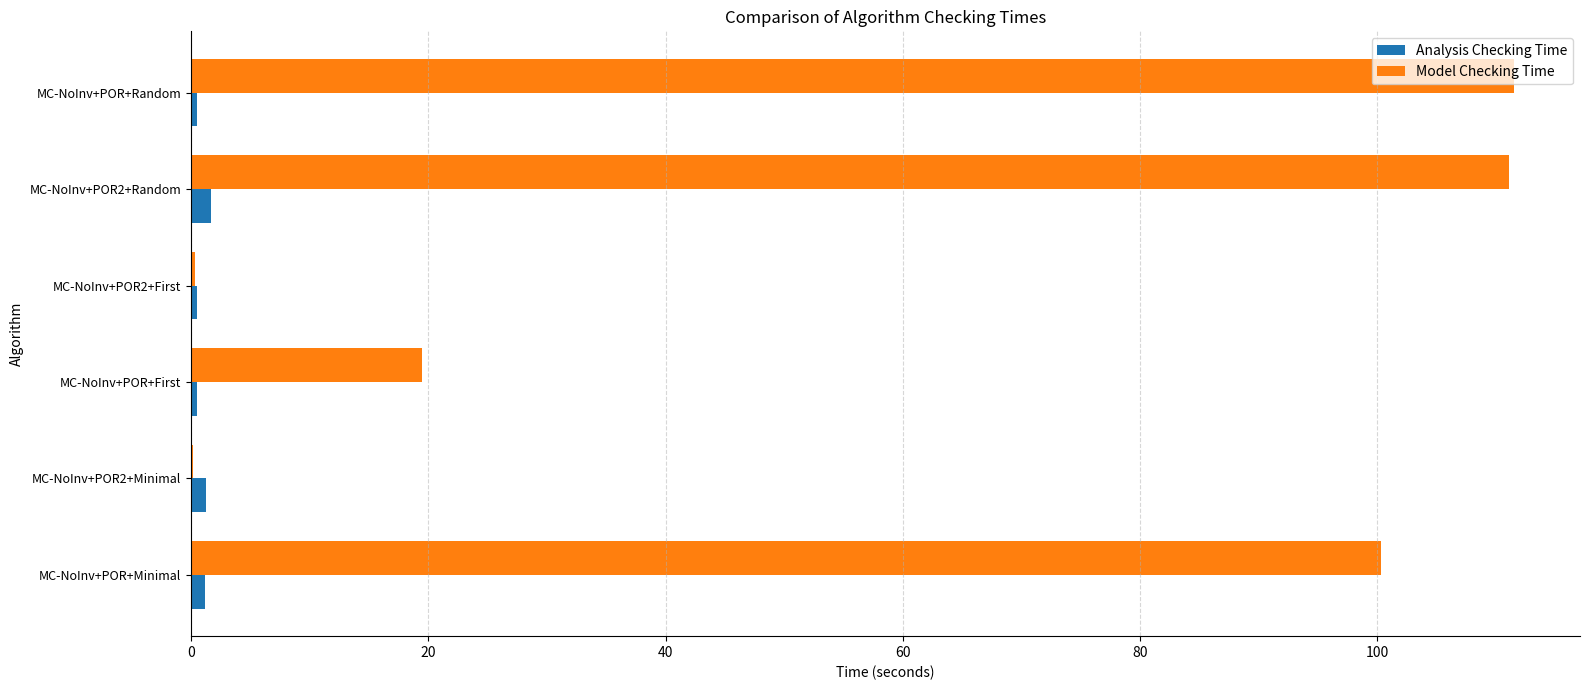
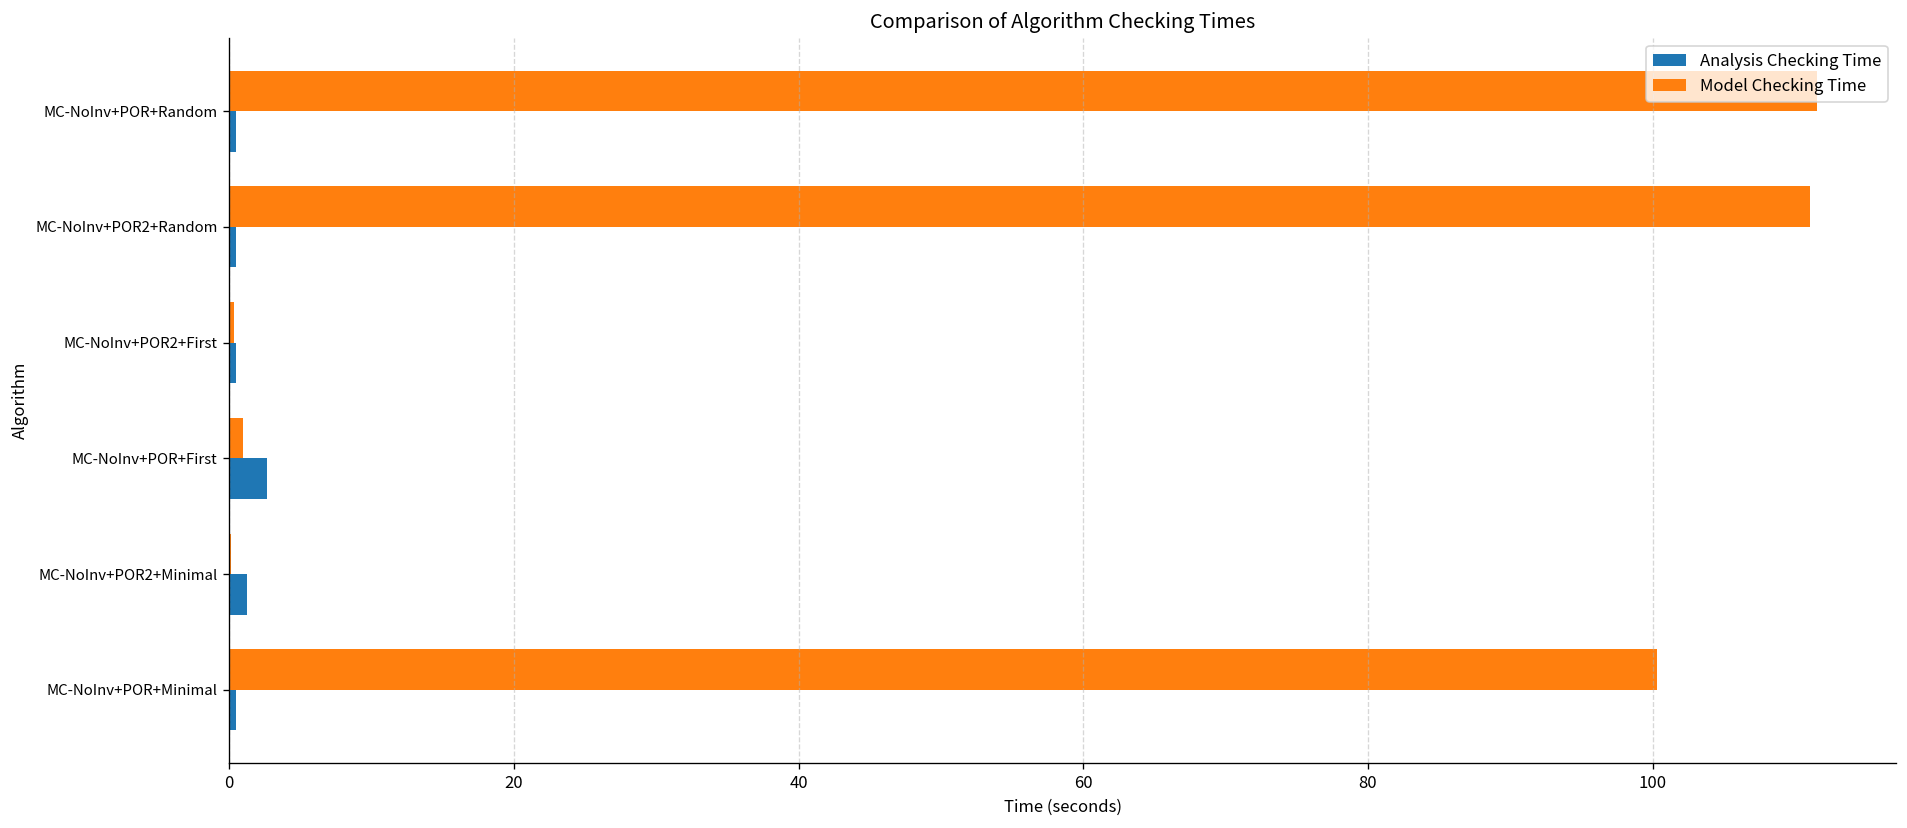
Analysis Checking Time, MC-NoInv+POR2+Random: 1.7 -> 0.5
Model Checking Time, MC-NoInv+POR+First: 19.5 -> 1.0
Analysis Checking Time, MC-NoInv+POR+First: 0.5 -> 2.6
Analysis Checking Time, MC-NoInv+POR+Minimal: 1.2 -> 0.5
